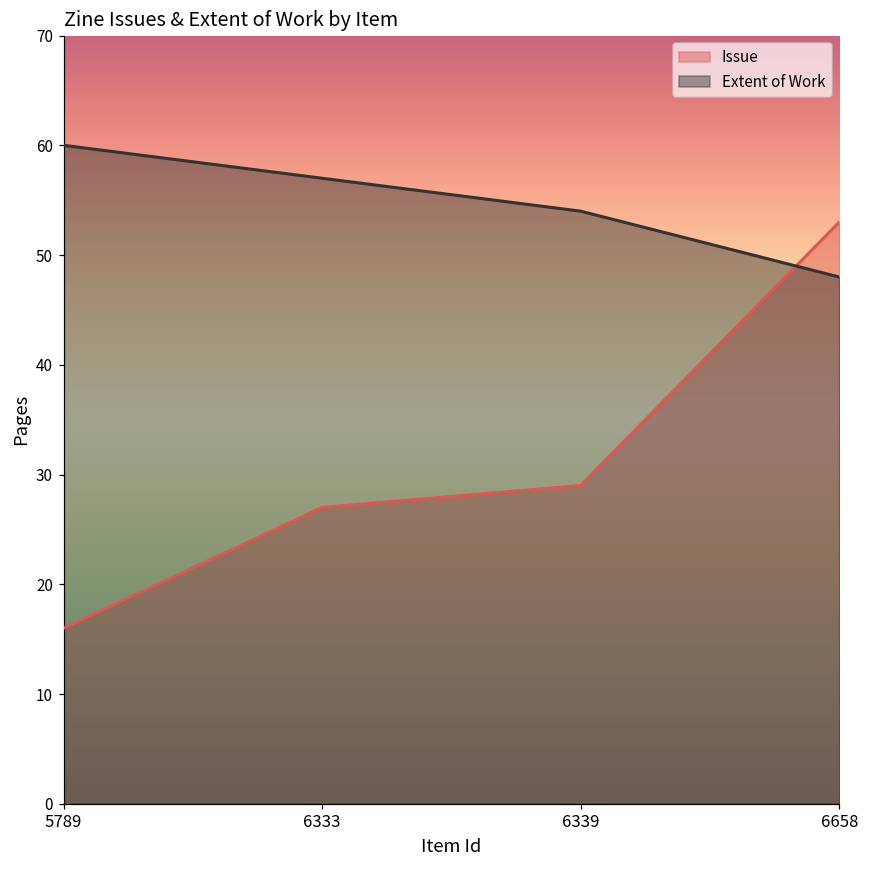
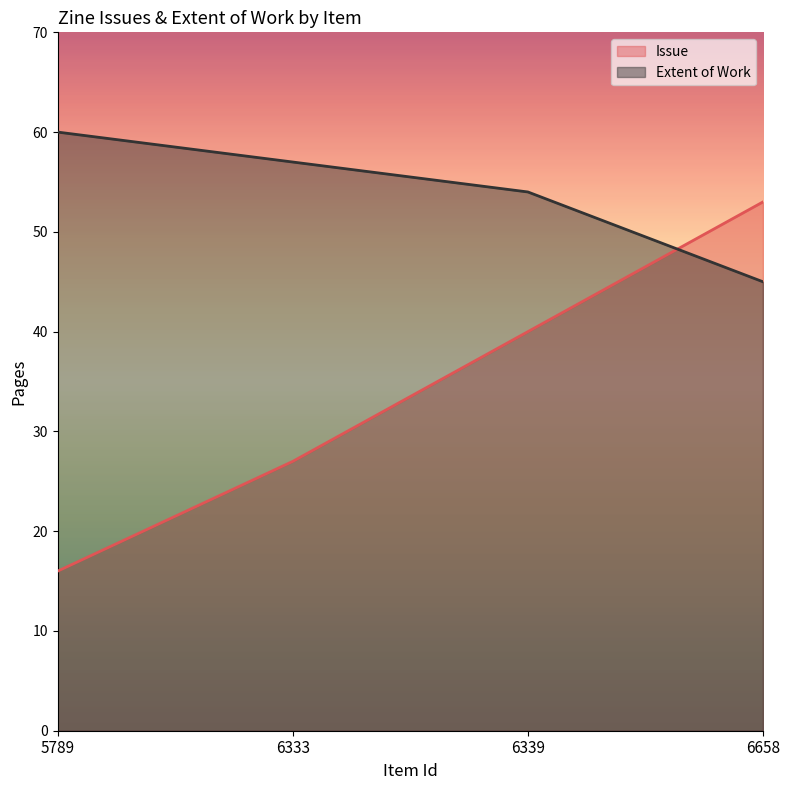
Issue, 6339: 29 -> 40
Extent of Work, 6658: 48 -> 45
